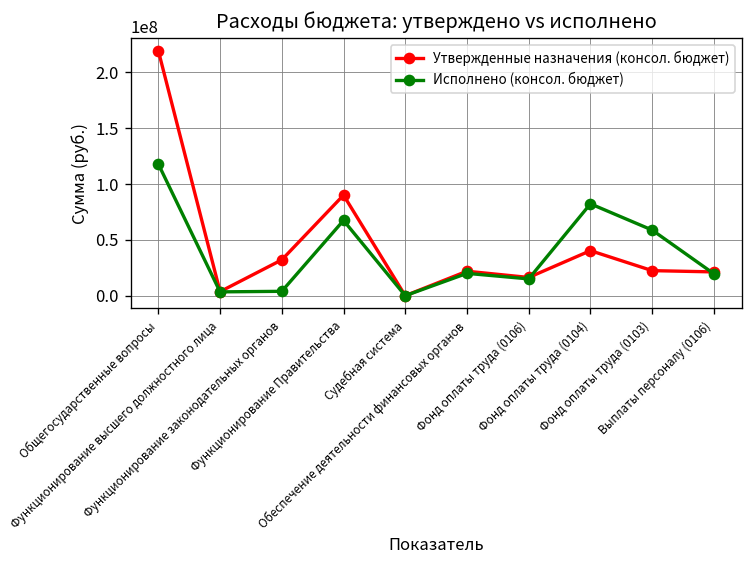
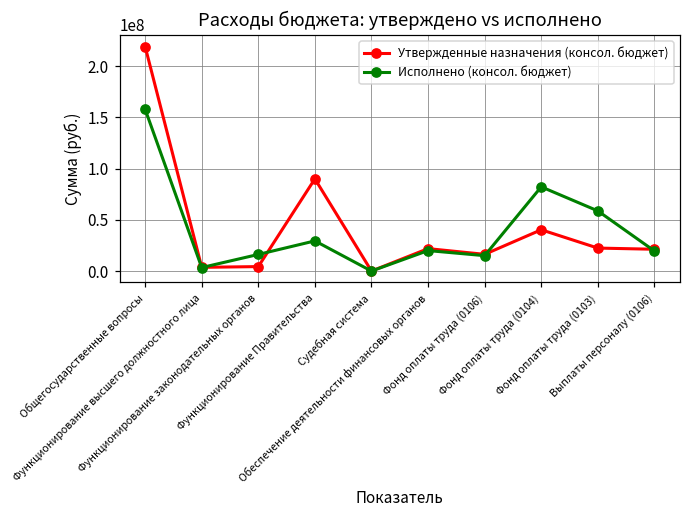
Исполнено (консол. бюджет), Общегосударственные вопросы: 120000000 -> 160000000
Утвержденные назначения (консол. бюджет), Функционирование законодательных органов: 30000000 -> 0
Исполнено (консол. бюджет), Функционирование законодательных органов: 0 -> 20000000
Исполнено (консол. бюджет), Функционирование Правительства: 70000000 -> 30000000
